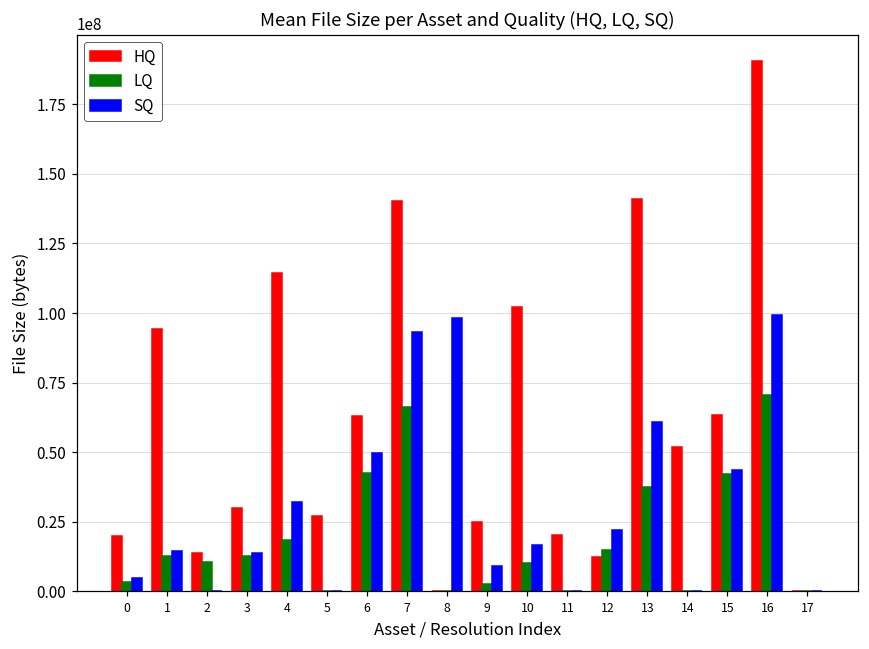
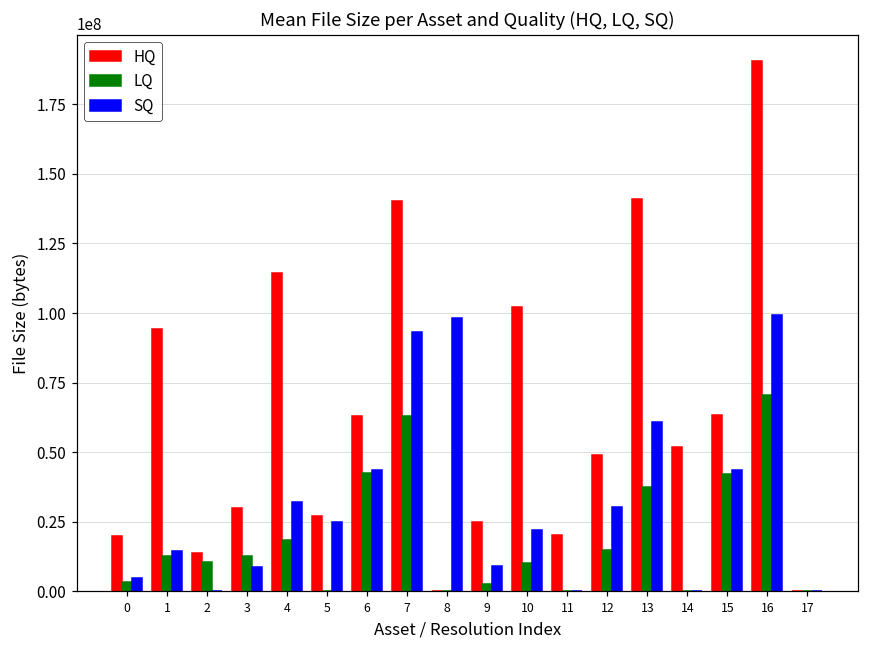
SQ, 3: 14000000 -> 9000000
SQ, 5: 0 -> 25000000
SQ, 6: 50000000 -> 44000000
LQ, 7: 66000000 -> 63000000
SQ, 10: 17000000 -> 22000000
HQ, 12: 12000000 -> 49000000
SQ, 12: 22000000 -> 30000000
